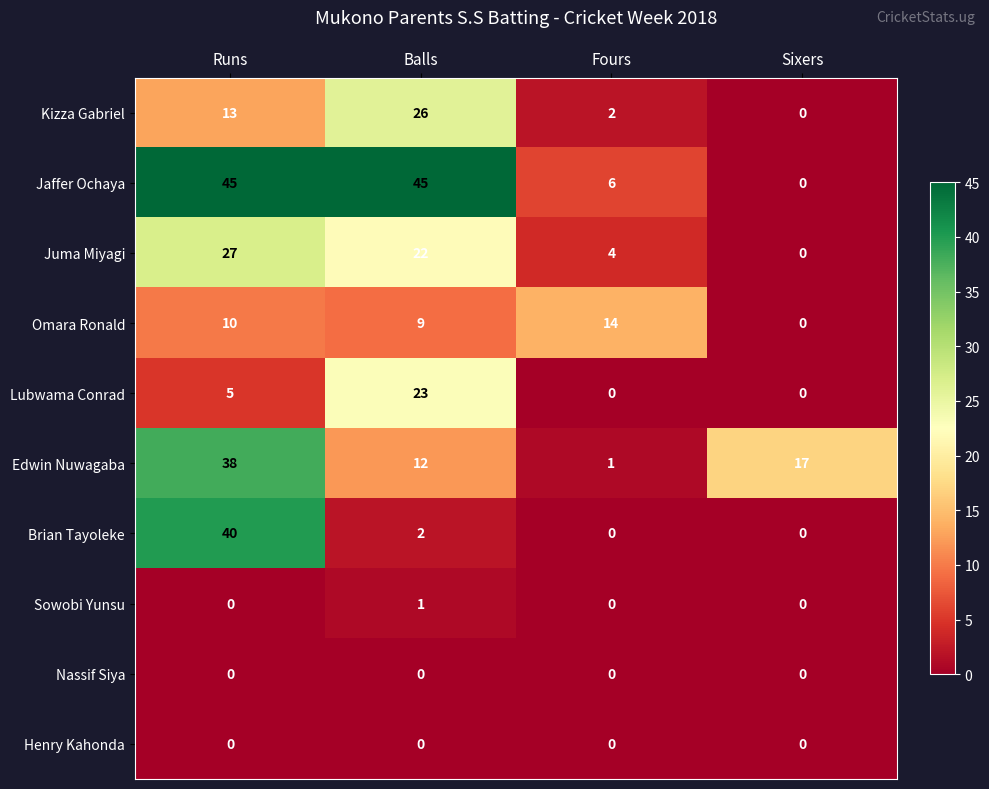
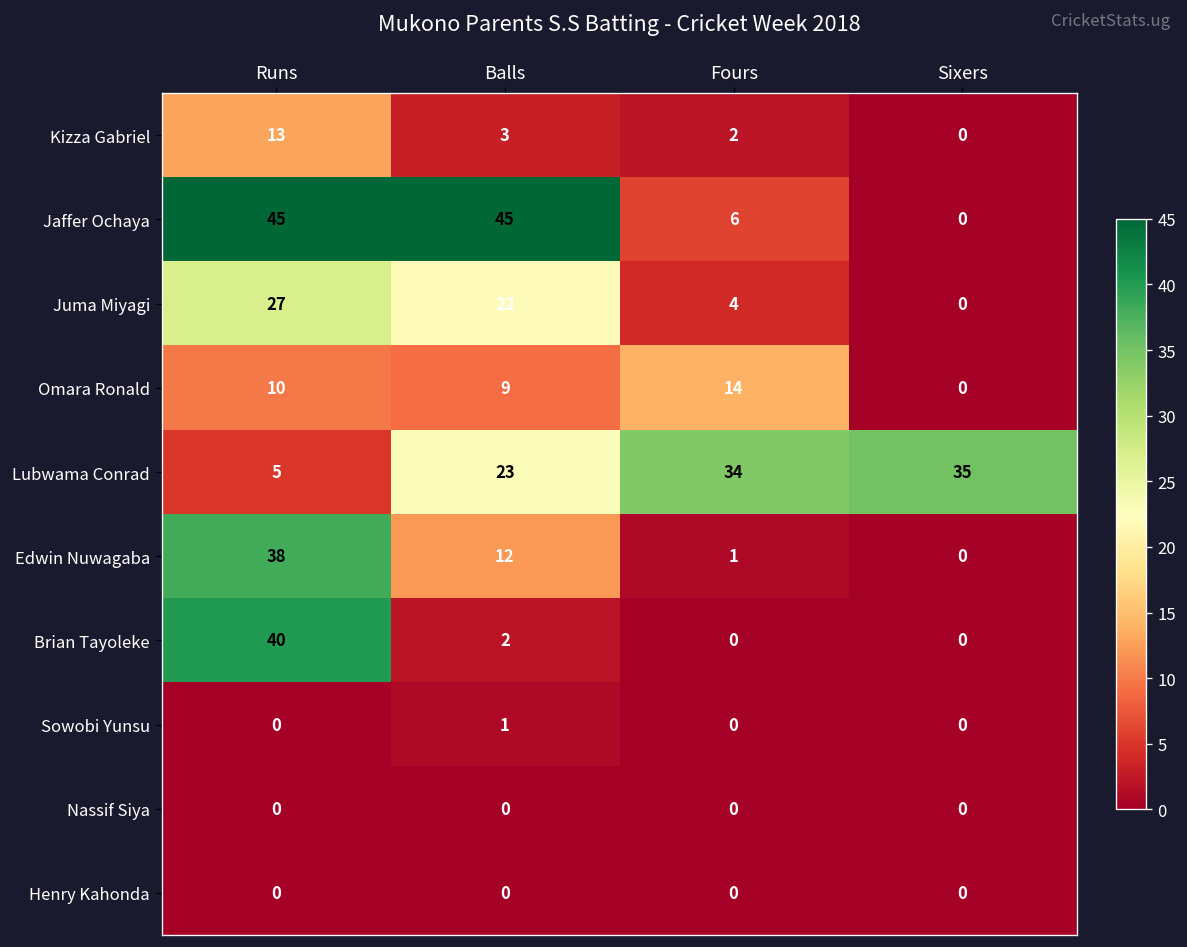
Kizza Gabriel, Balls: 26 -> 3
Lubwama Conrad, Fours: 0 -> 34
Lubwama Conrad, Sixers: 0 -> 35
Edwin Nuwagaba, Sixers: 17 -> 0
